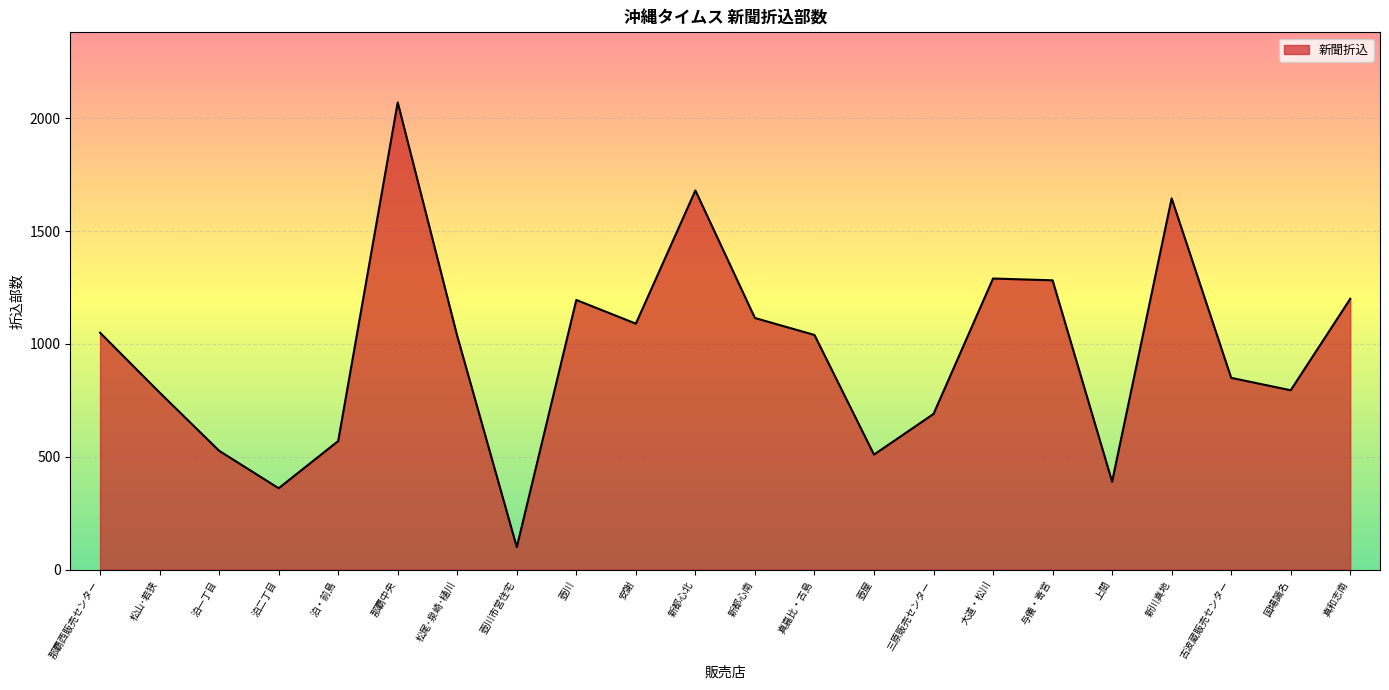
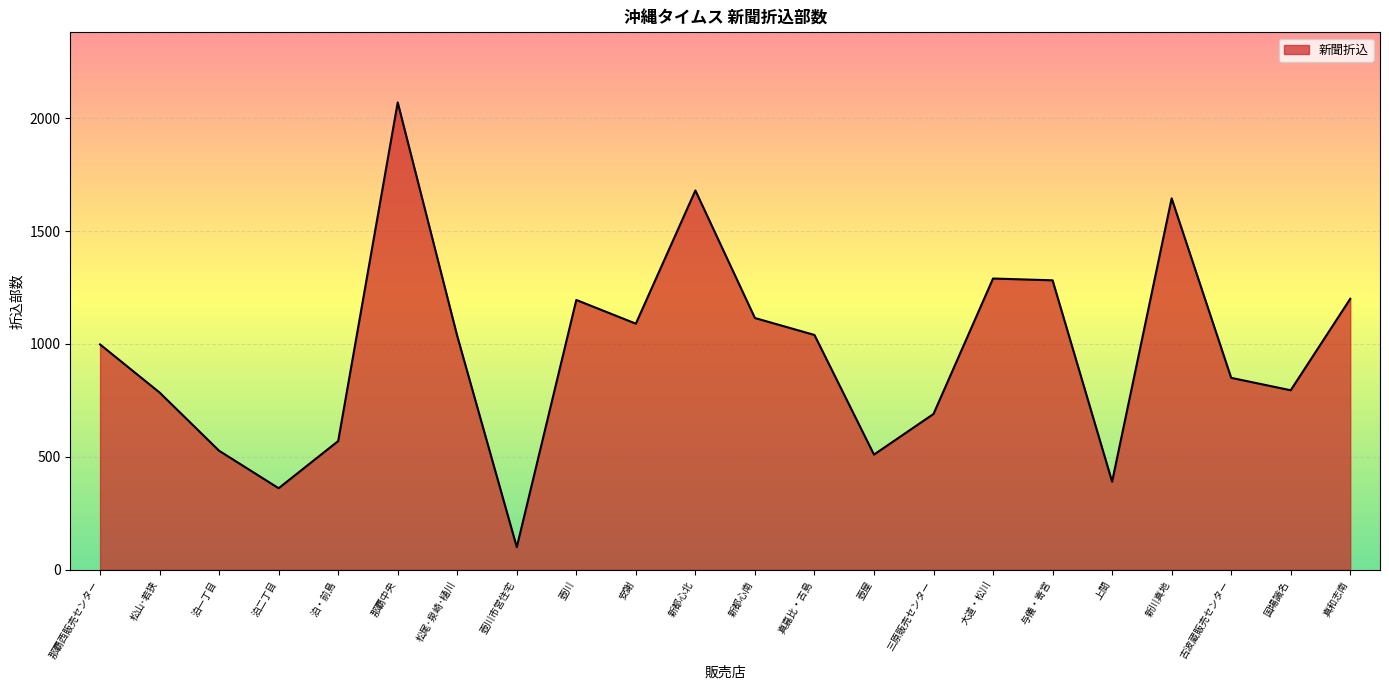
那覇西販売センター: 1050 -> 1000
